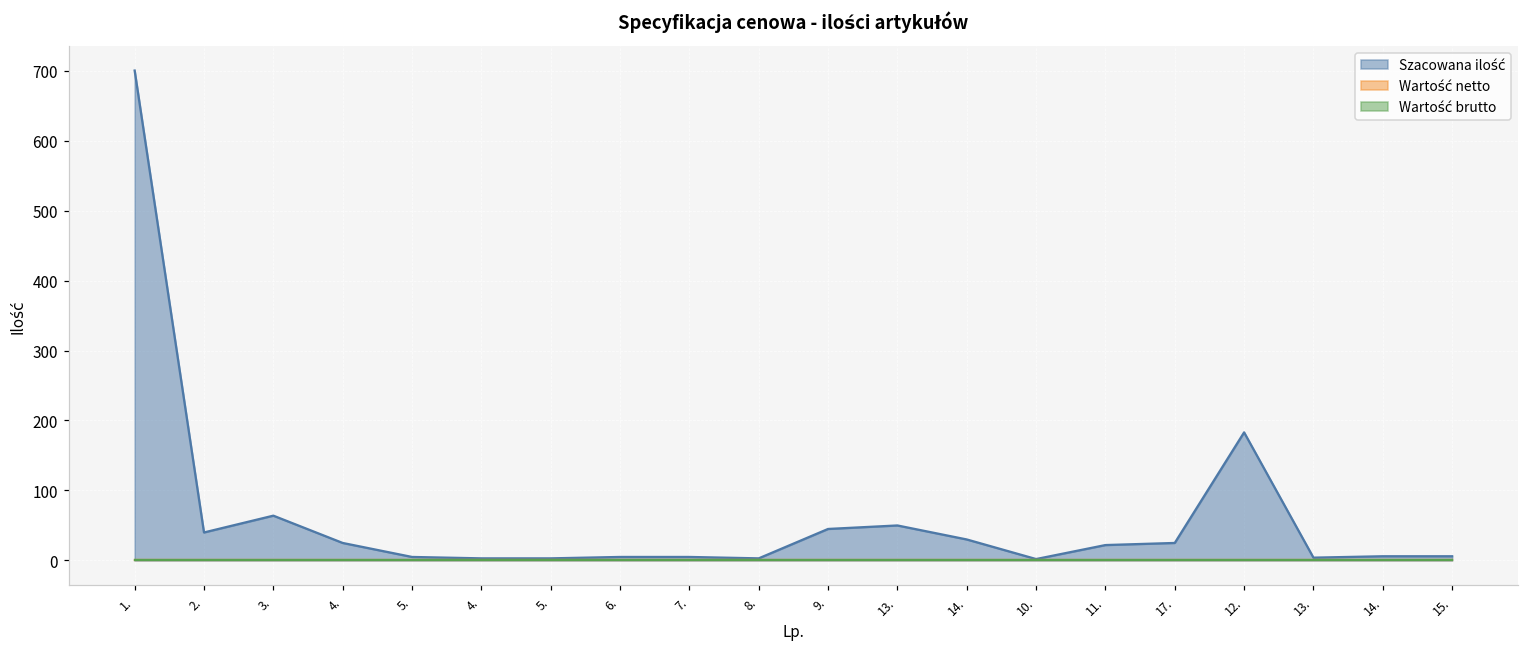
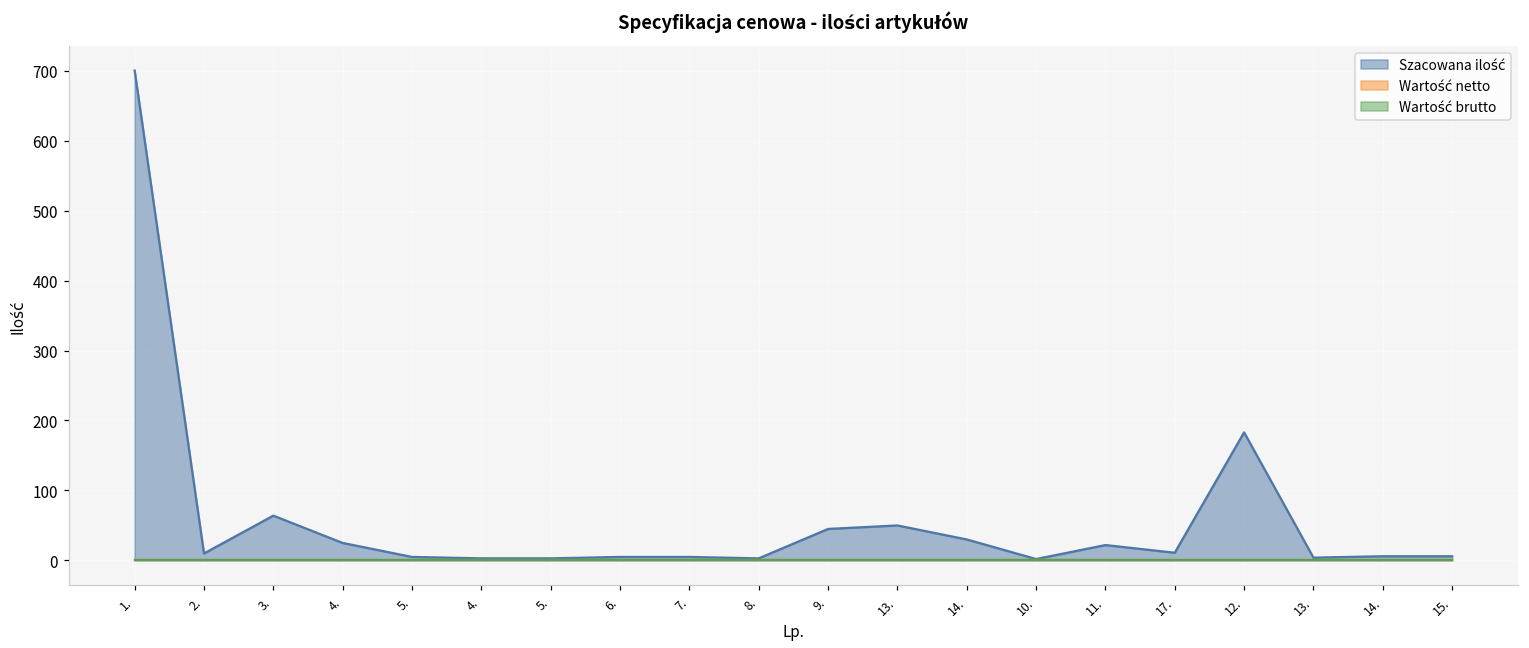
Szacowana ilość, 2.: 40 -> 10
Szacowana ilość, 17.: 30 -> 10
